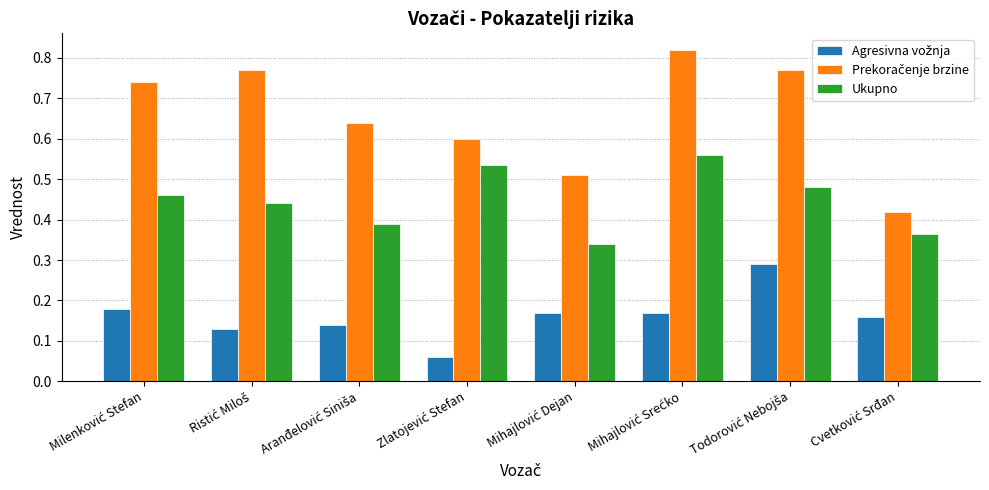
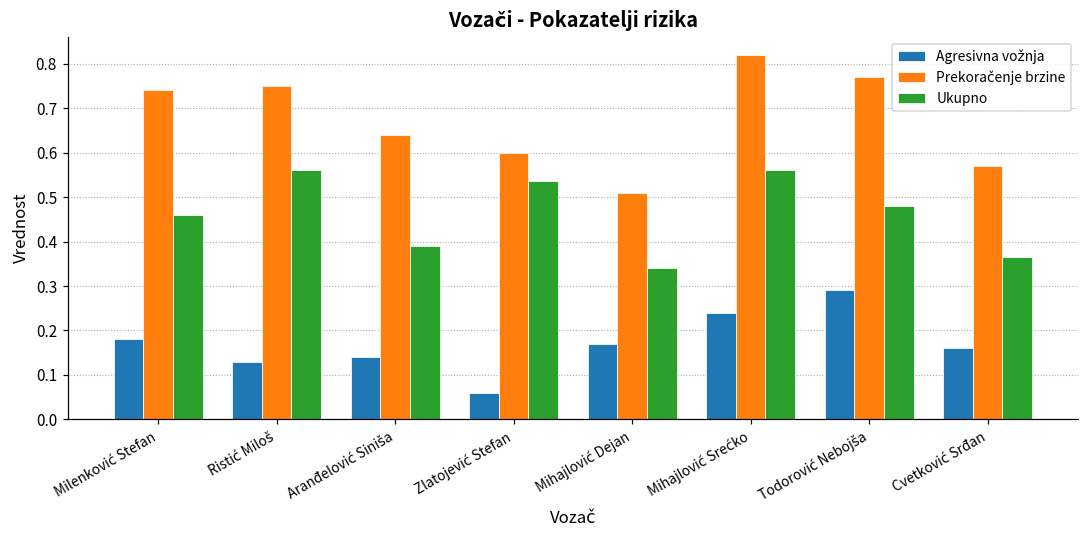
Prekoračenje brzine, Ristić Miloš: 0.77 -> 0.75
Ukupno, Ristić Miloš: 0.44 -> 0.56
Agresivna vožnja, Mihajlović Srećko: 0.17 -> 0.24
Prekoračenje brzine, Cvetković Srđan: 0.42 -> 0.57
